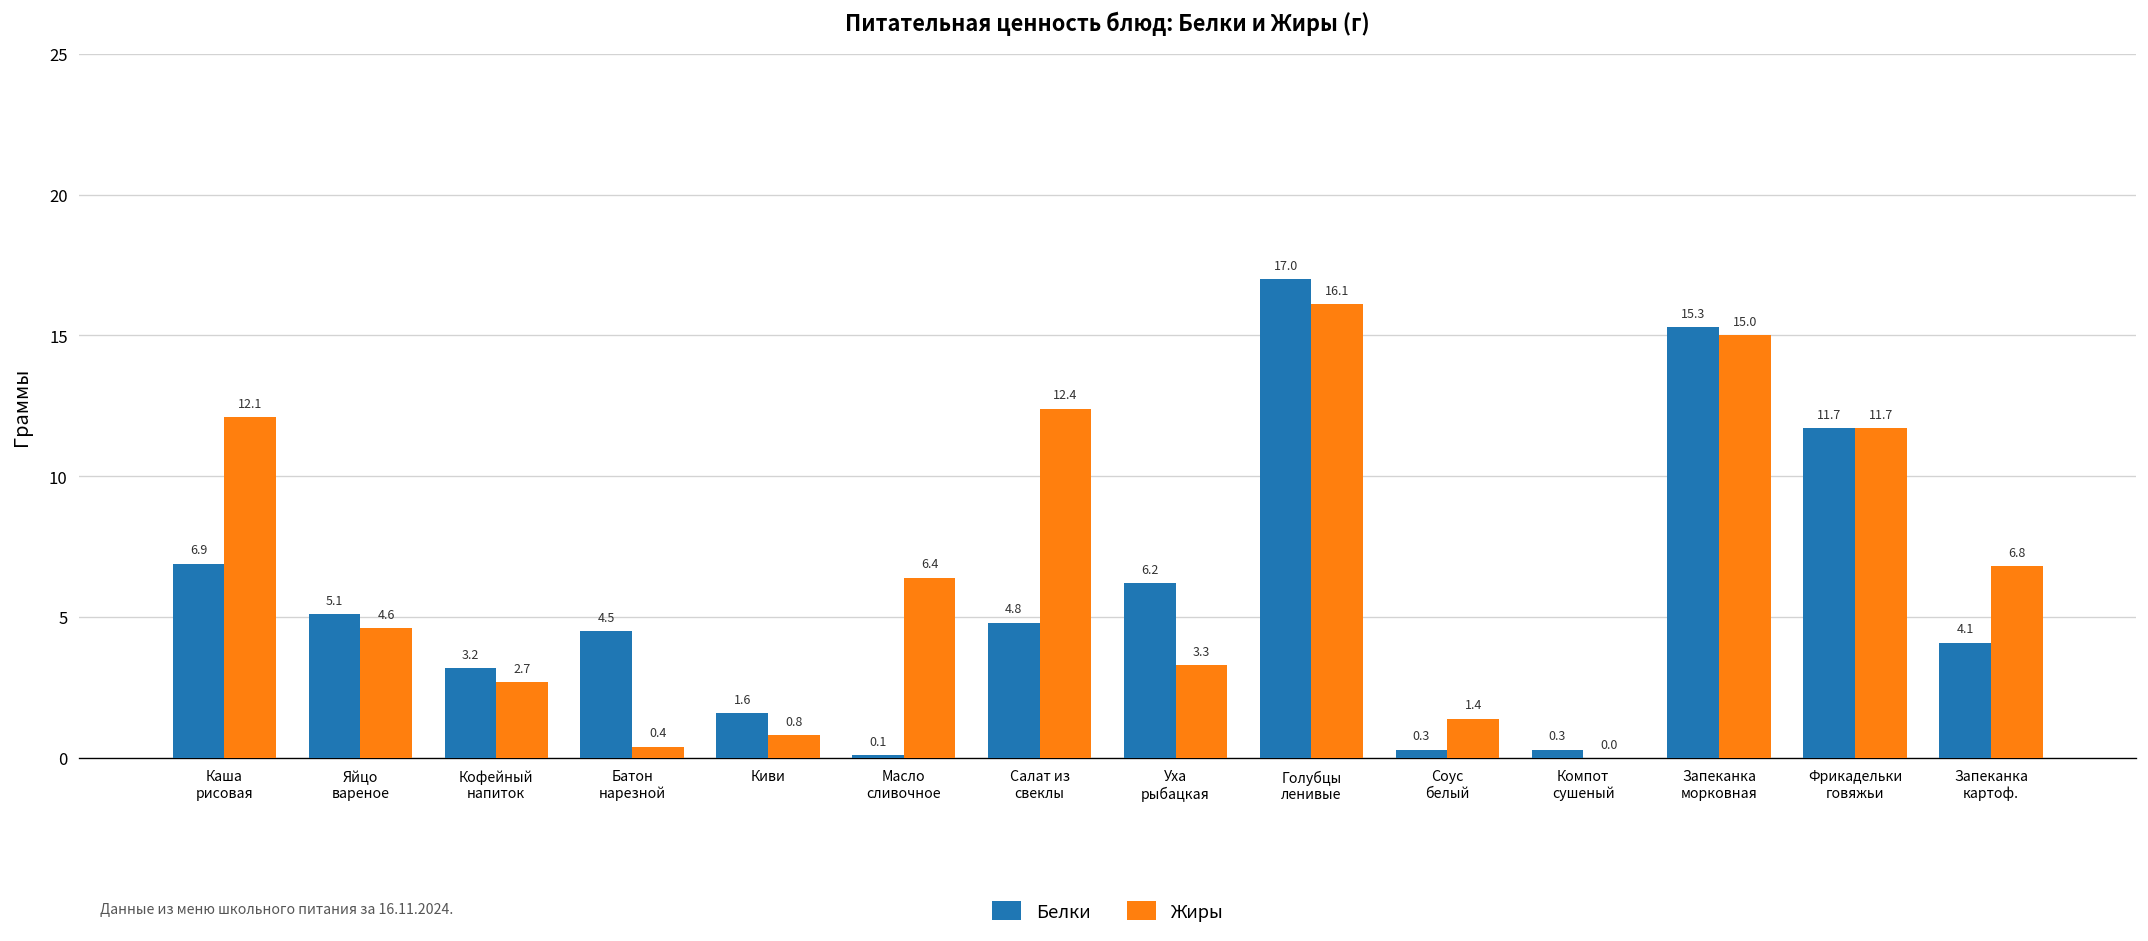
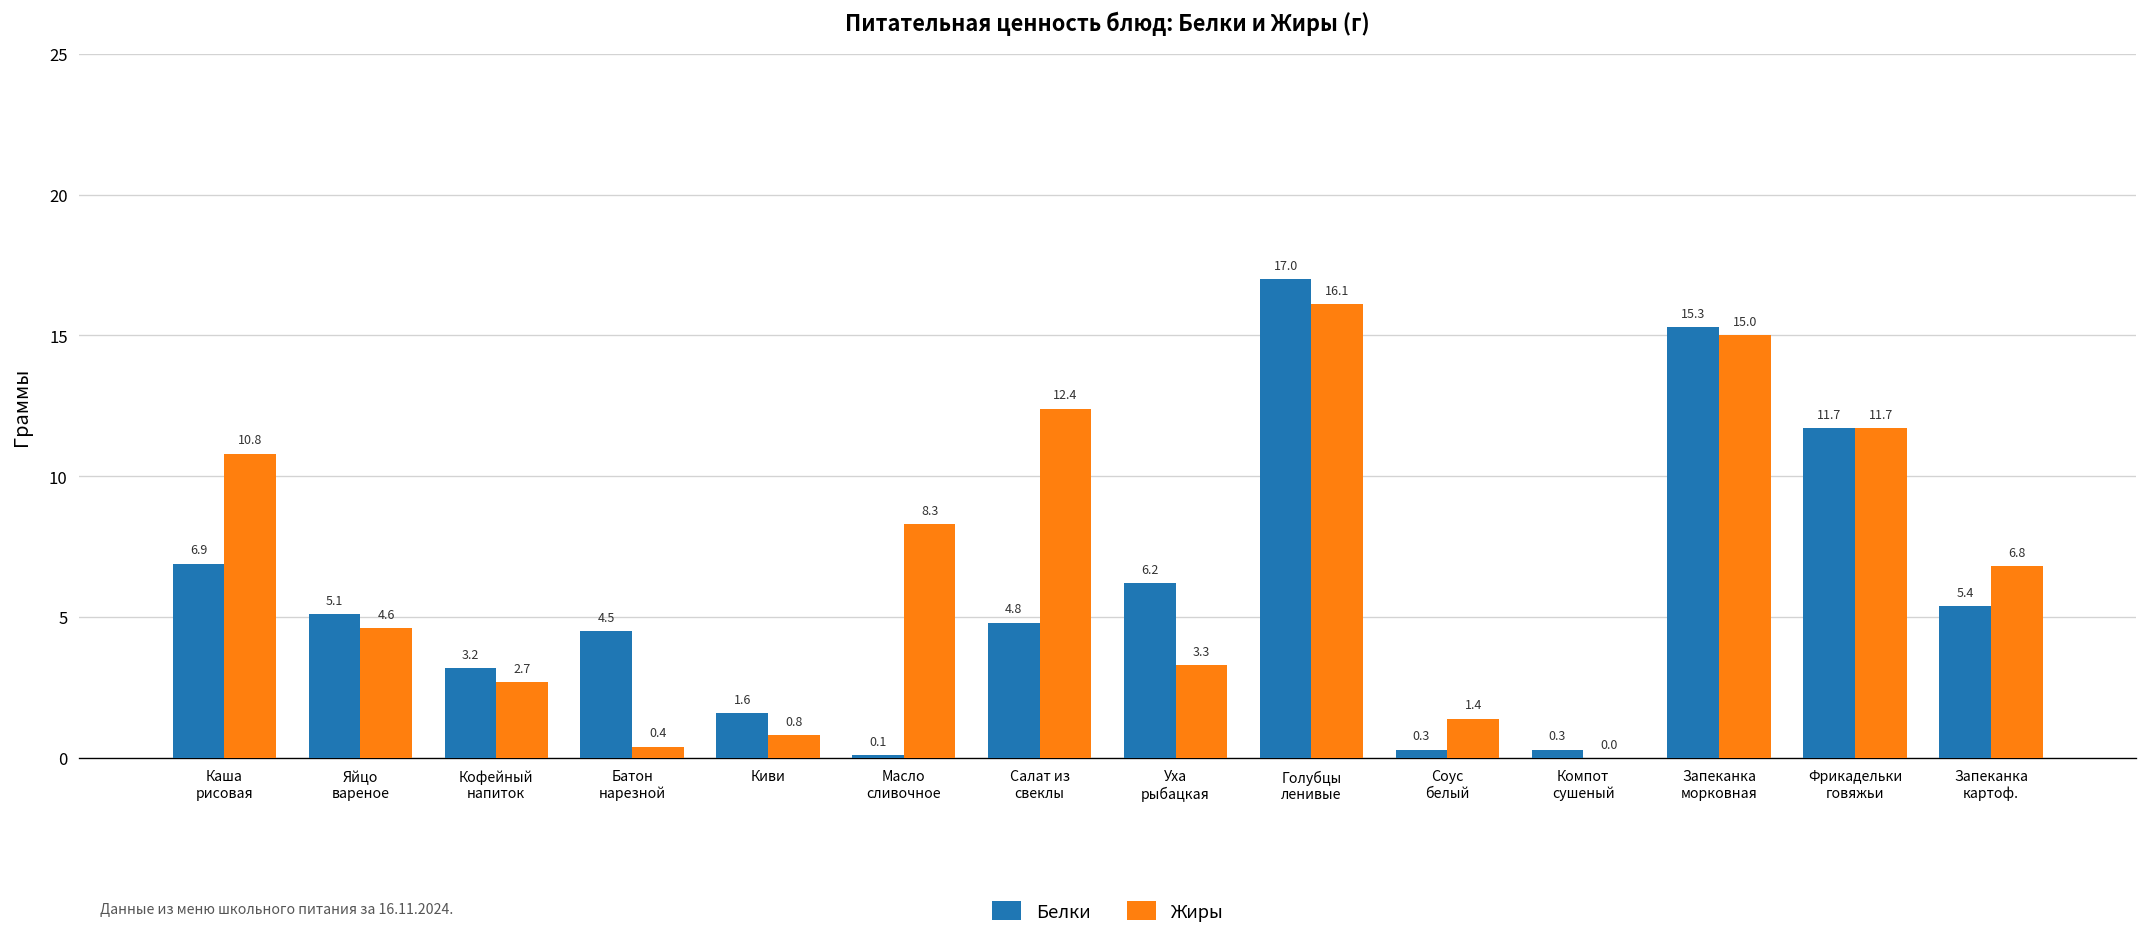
Жиры, Каша рисовая: 12.1 -> 10.8
Жиры, Масло сливочное: 6.4 -> 8.3
Белки, Запеканка картоф.: 4.1 -> 5.4
